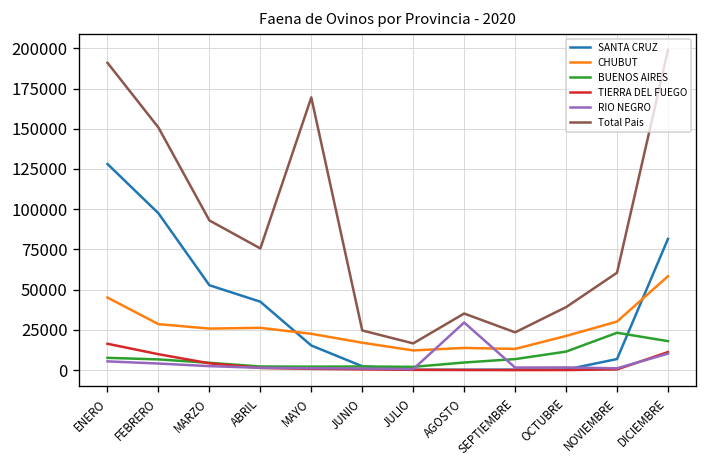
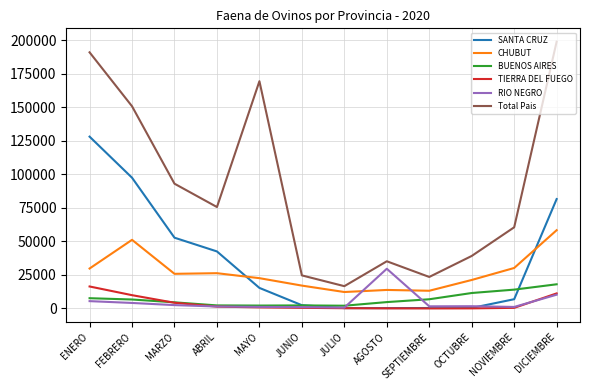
CHUBUT, ENERO: 45000 -> 30000
CHUBUT, FEBRERO: 29000 -> 51000
BUENOS AIRES, NOVIEMBRE: 23000 -> 14000
